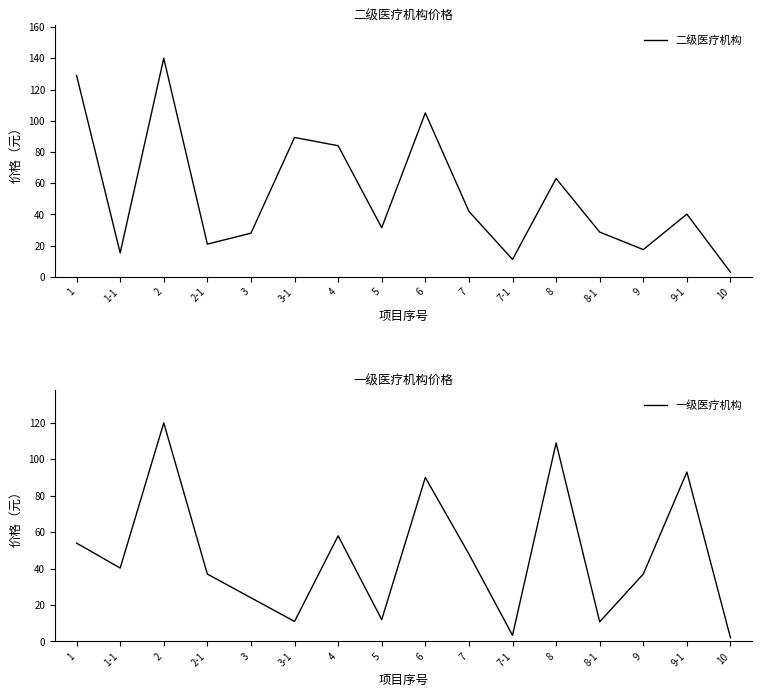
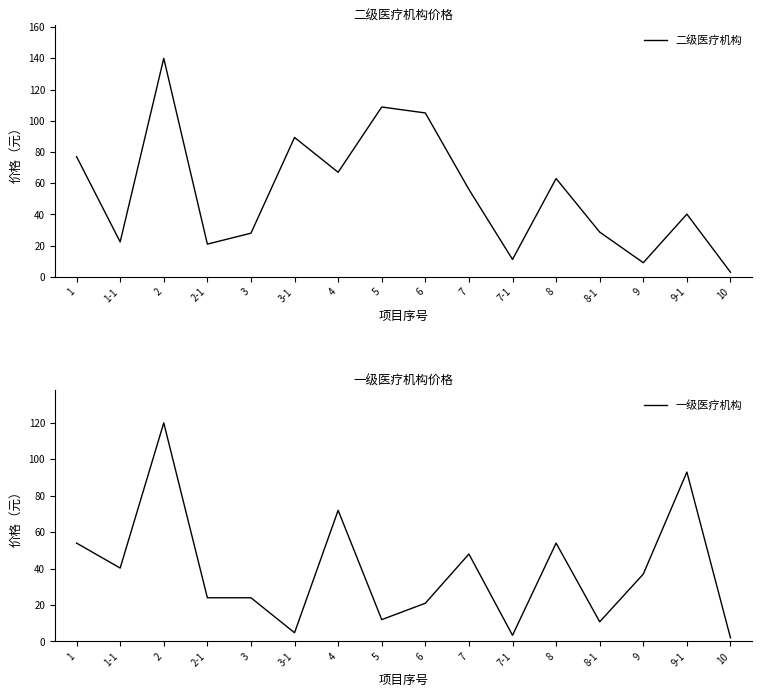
二级医疗机构价格, 1: 129 -> 77
二级医疗机构价格, 1-1: 15 -> 22
二级医疗机构价格, 4: 84 -> 67
二级医疗机构价格, 5: 32 -> 109
二级医疗机构价格, 7: 42 -> 56
二级医疗机构价格, 9: 18 -> 9
一级医疗机构价格, 2-1: 37 -> 24
一级医疗机构价格, 3-1: 11 -> 5
一级医疗机构价格, 4: 58 -> 72
一级医疗机构价格, 6: 90 -> 21
一级医疗机构价格, 8: 109 -> 54
